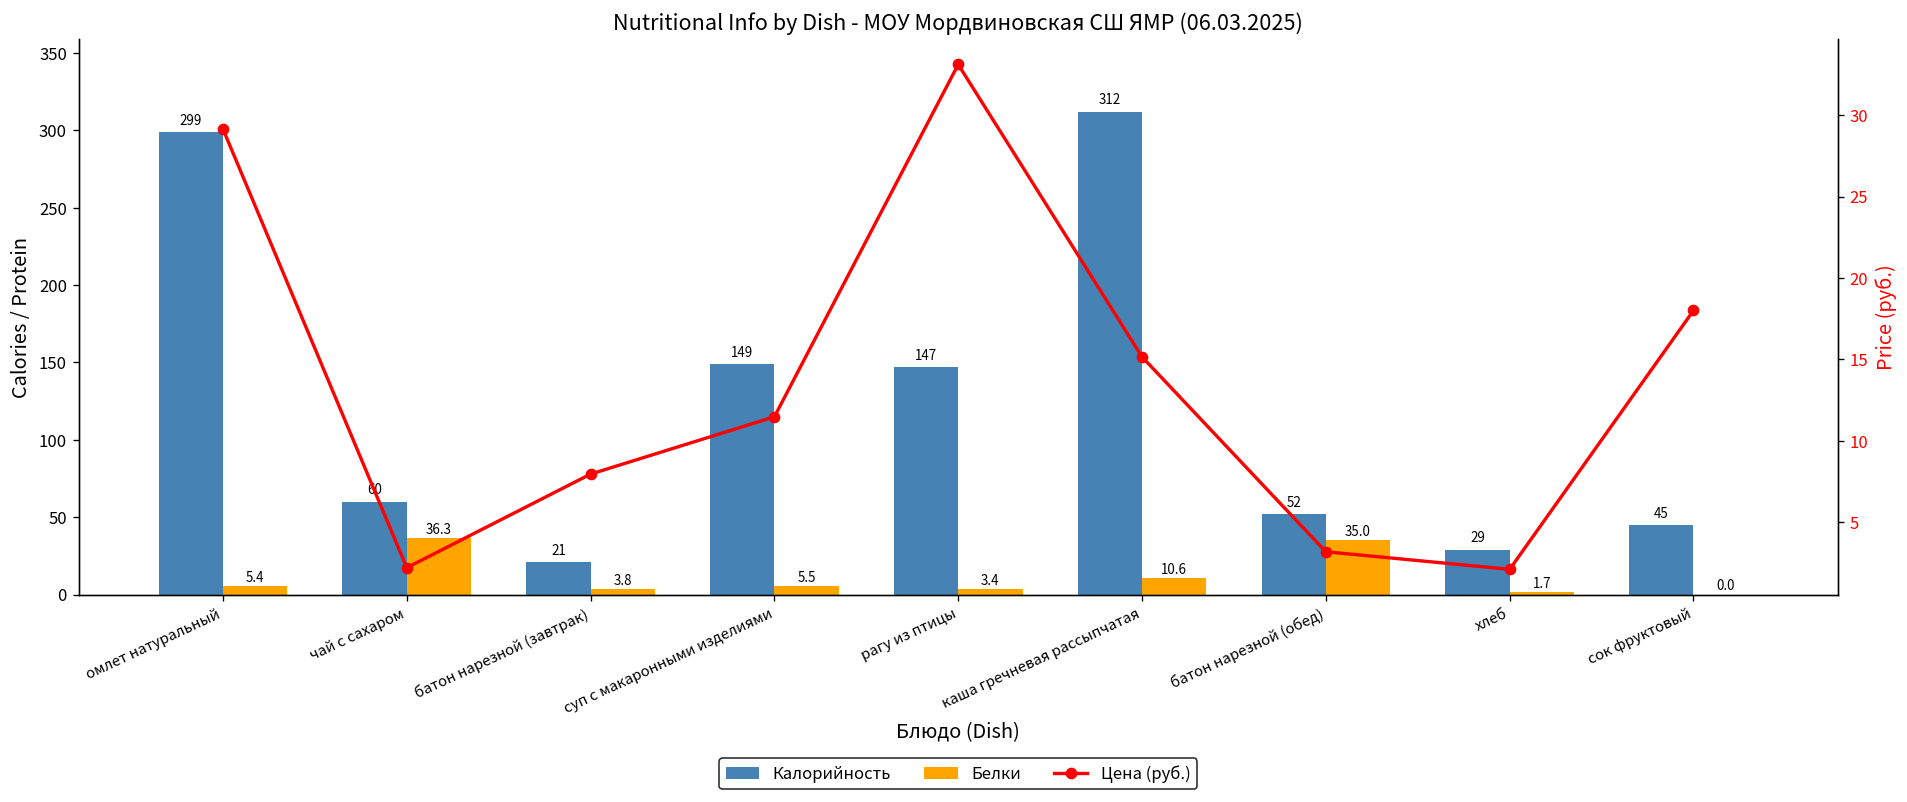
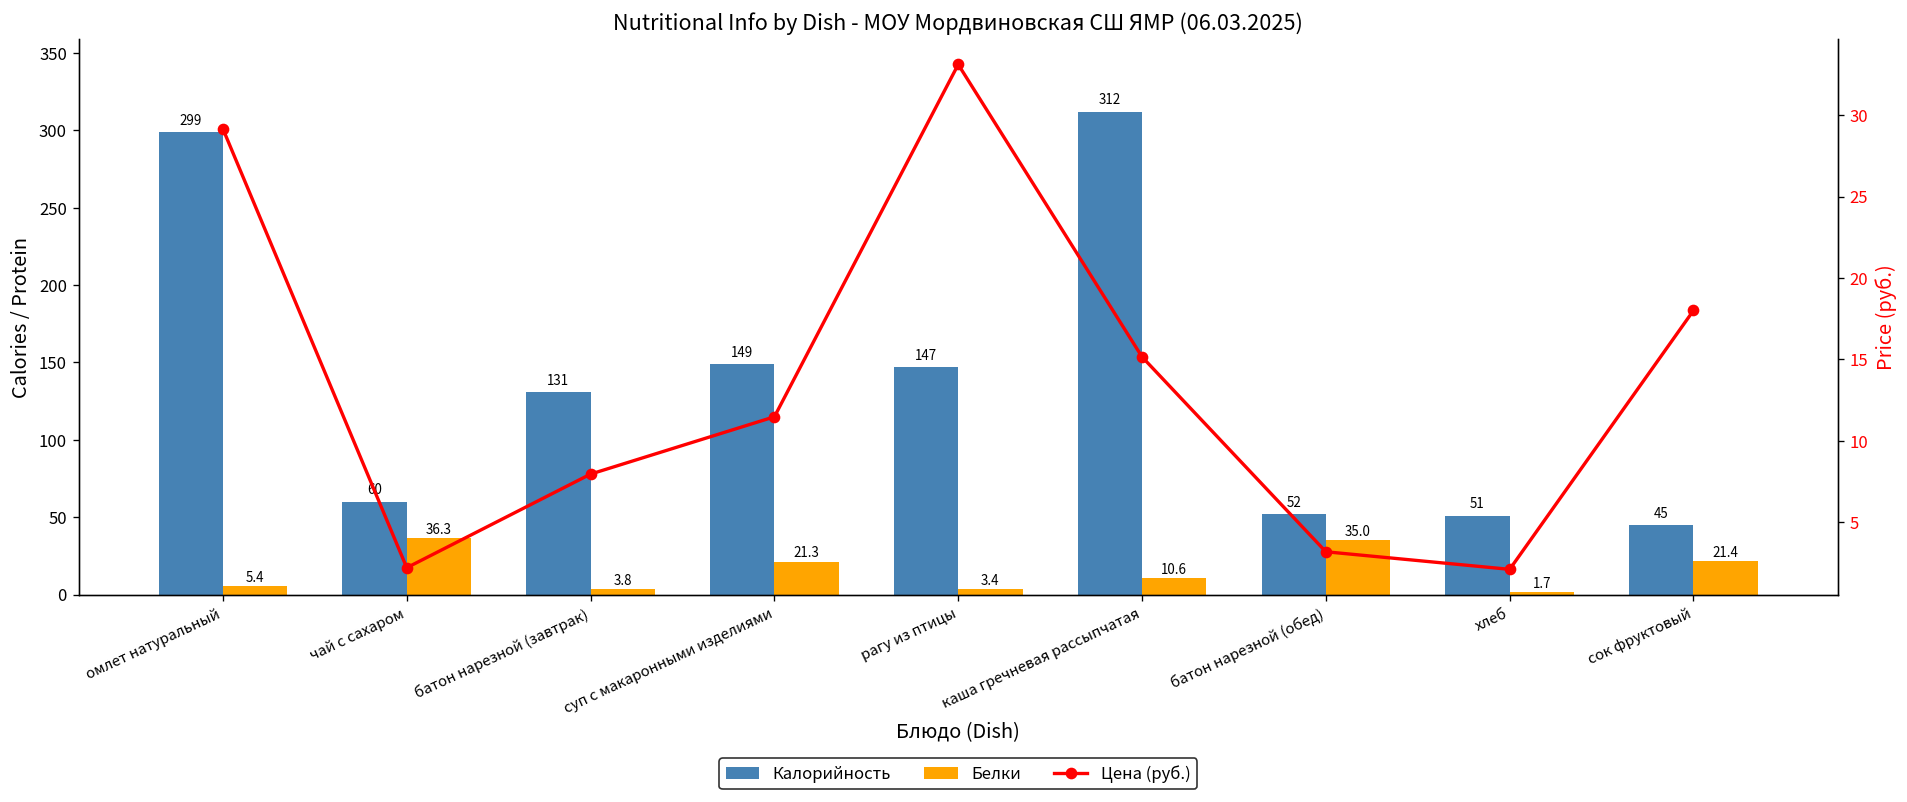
Калорийность, батон нарезной (завтрак): 21 -> 131
Белки, суп с макаронными изделиями: 5.5 -> 21.3
Калорийность, хлеб: 29 -> 51
Белки, сок фруктовый: 0.0 -> 21.4
